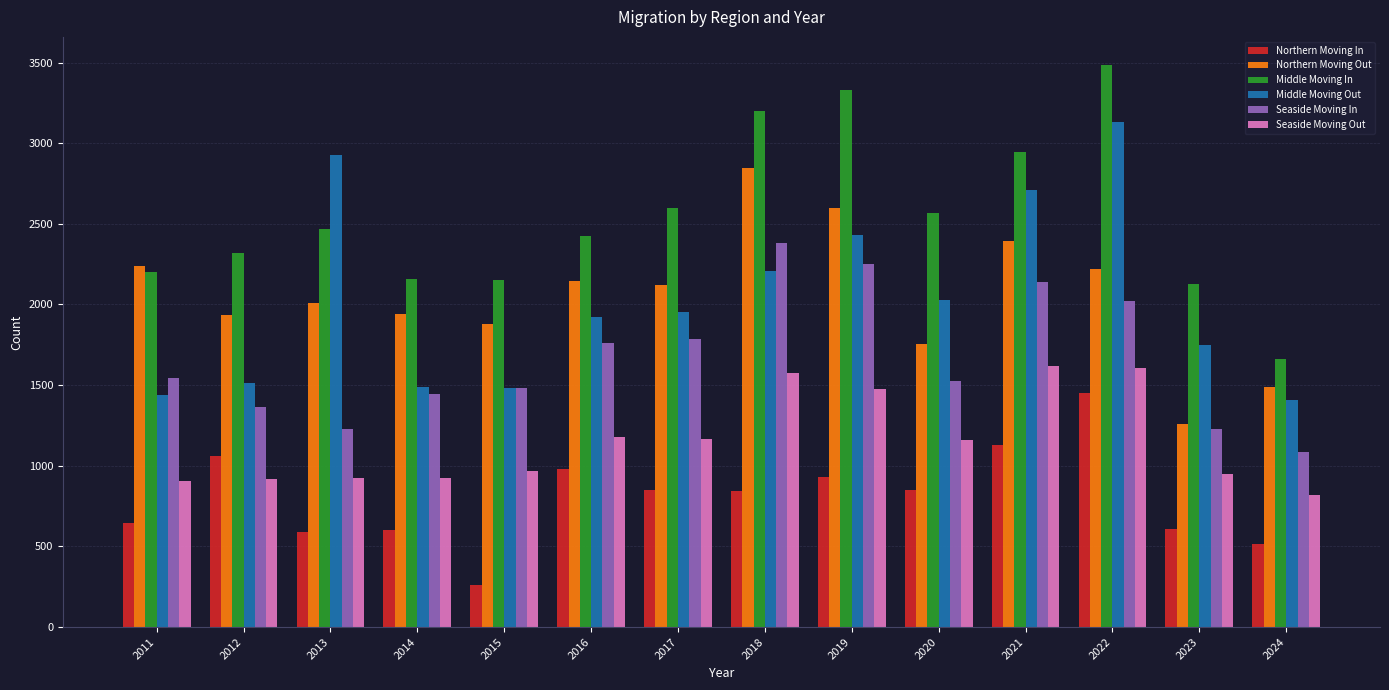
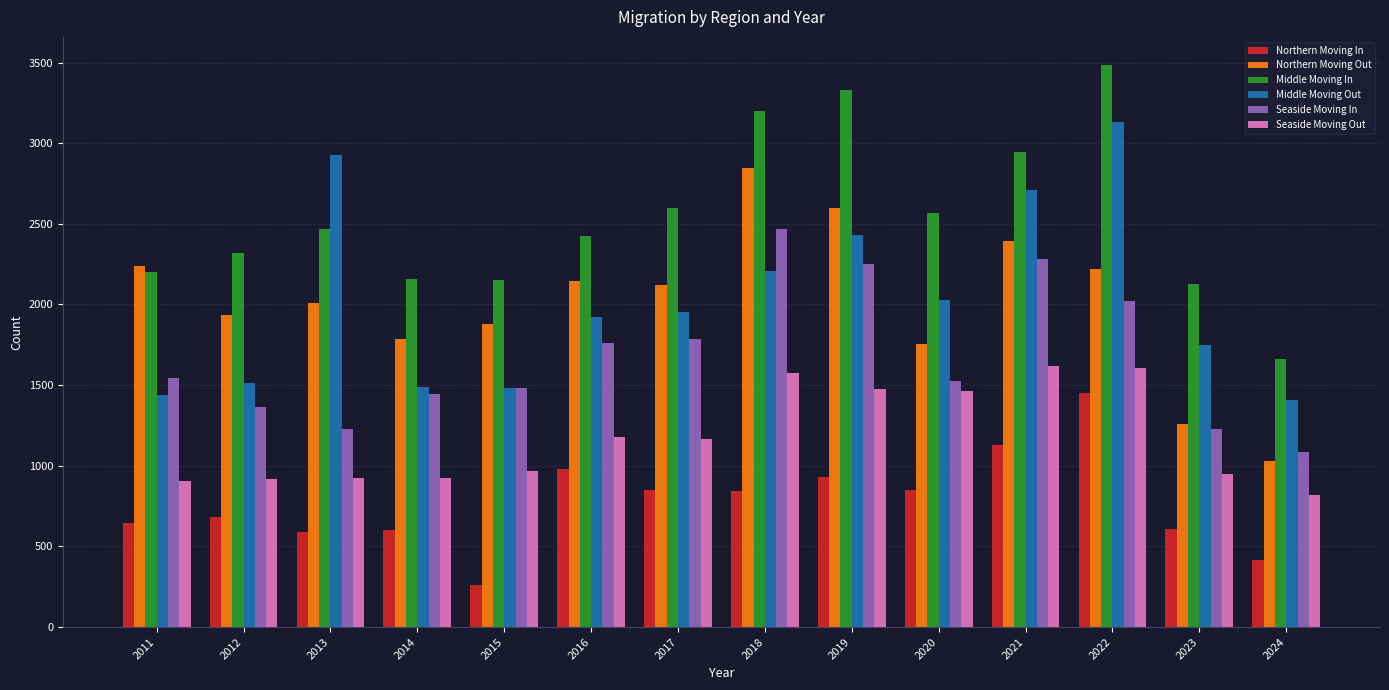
Northern Moving In, 2012: 1060 -> 680
Northern Moving Out, 2014: 1940 -> 1790
Seaside Moving In, 2018: 2380 -> 2470
Seaside Moving Out, 2020: 1160 -> 1470
Seaside Moving In, 2021: 2140 -> 2280
Northern Moving In, 2024: 510 -> 410
Northern Moving Out, 2024: 1490 -> 1030
